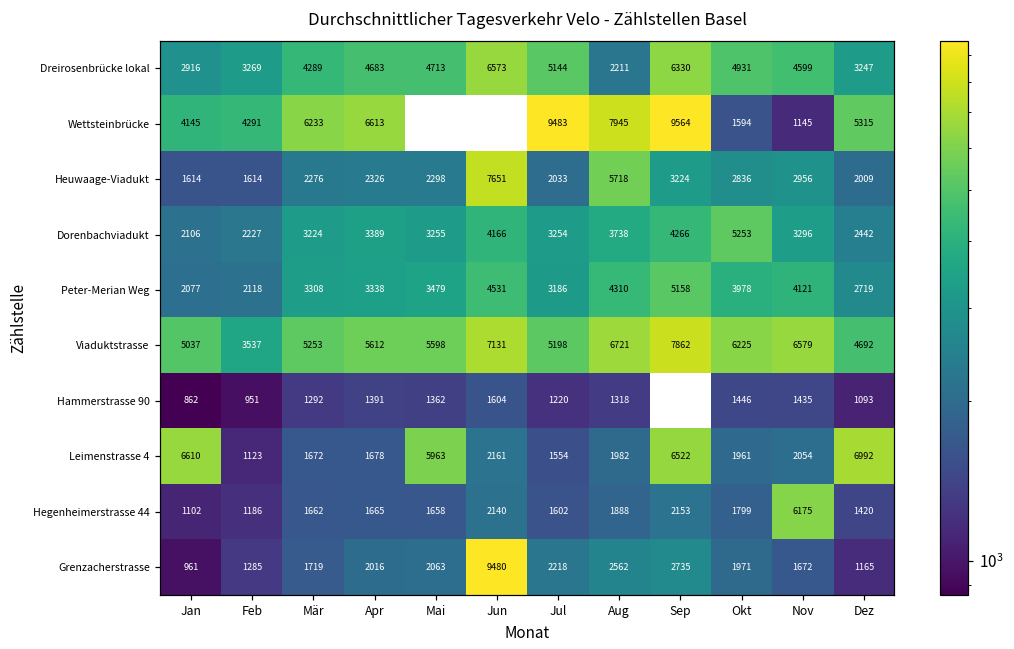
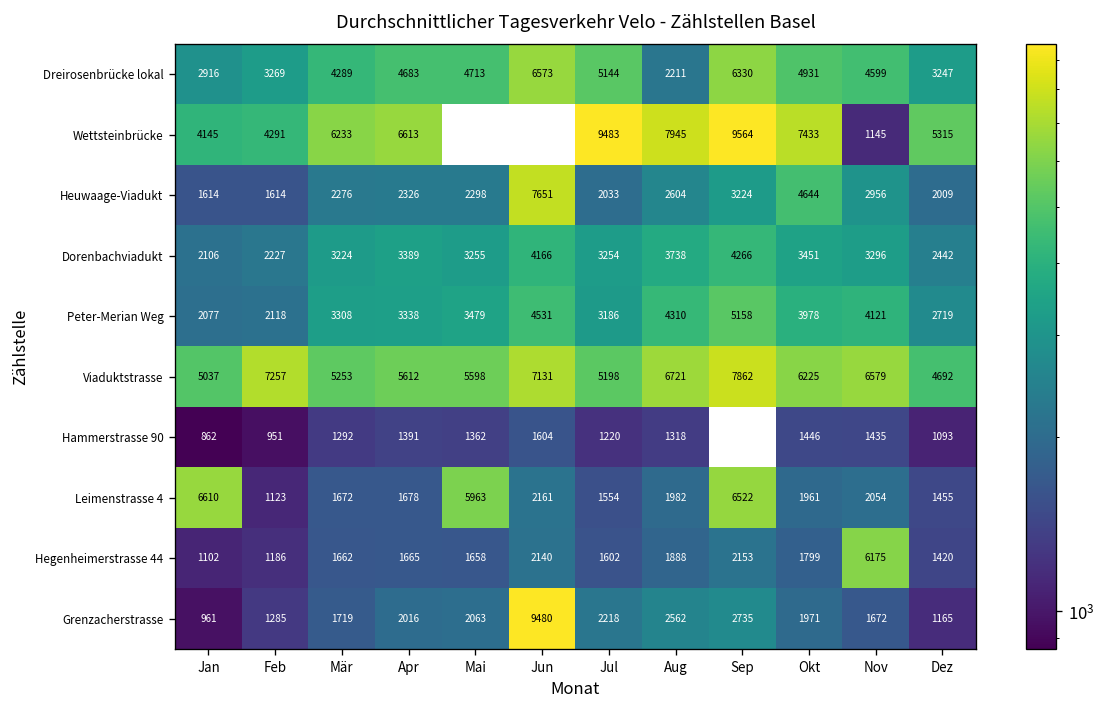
Wettsteinbrücke, Okt: 1594 -> 7433
Heuwaage-Viadukt, Aug: 5718 -> 2604
Heuwaage-Viadukt, Okt: 2836 -> 4644
Dorenbachviadukt, Okt: 5253 -> 3451
Viaduktstrasse, Feb: 3537 -> 7257
Leimenstrasse 4, Dez: 6992 -> 1455
